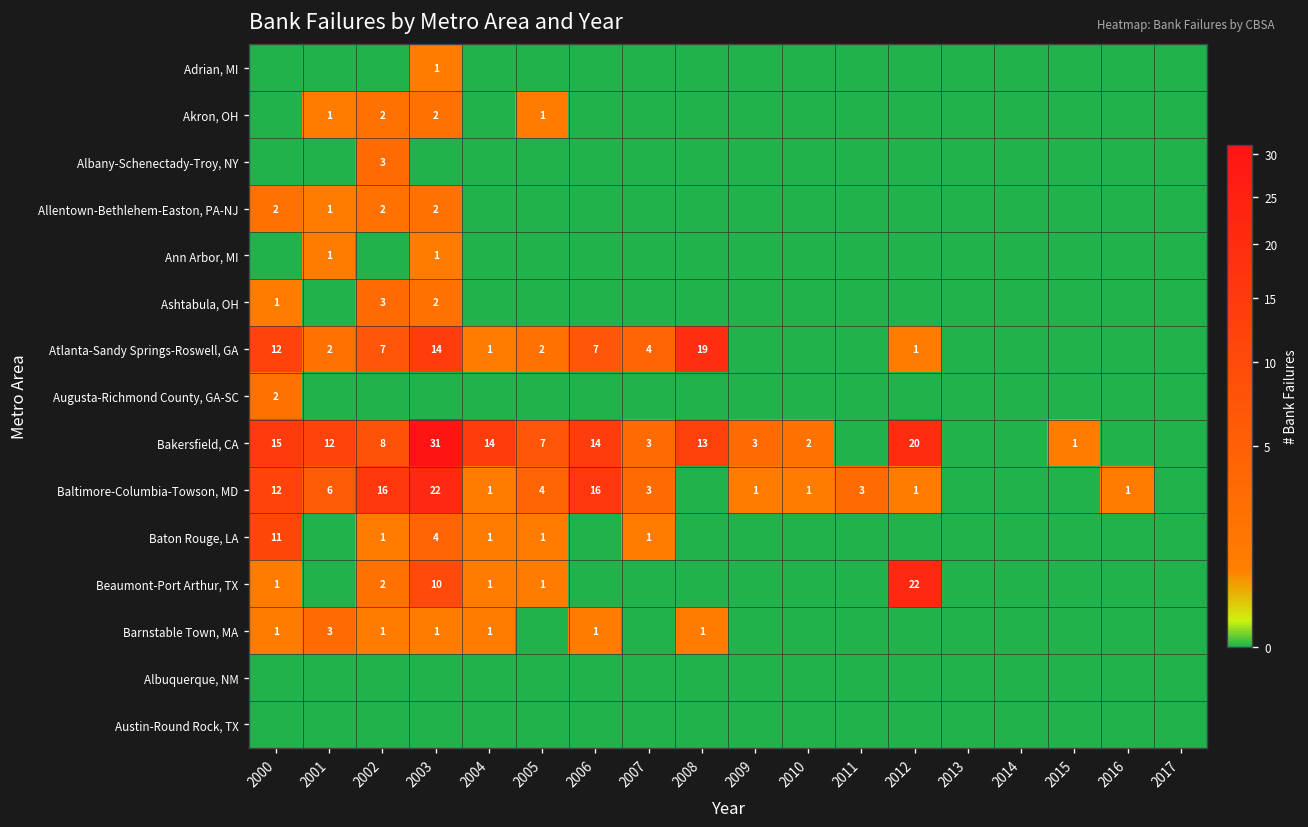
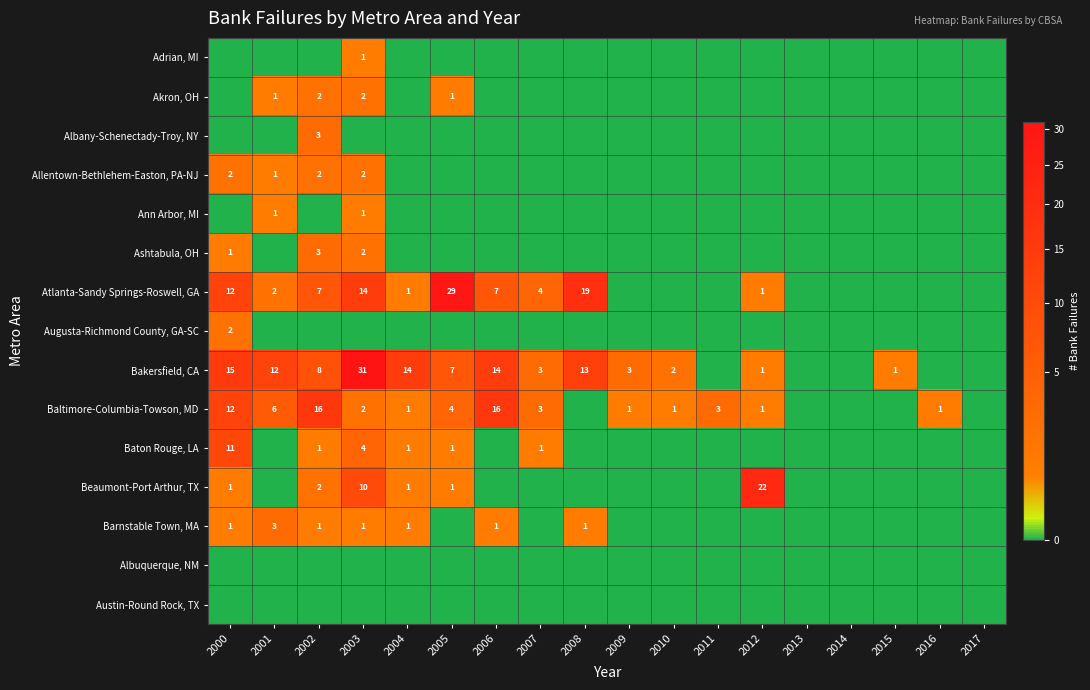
Atlanta-Sandy Springs-Roswell, GA, 2005: 2 -> 29
Bakersfield, CA, 2012: 20 -> 1
Baltimore-Columbia-Towson, MD, 2003: 22 -> 2
